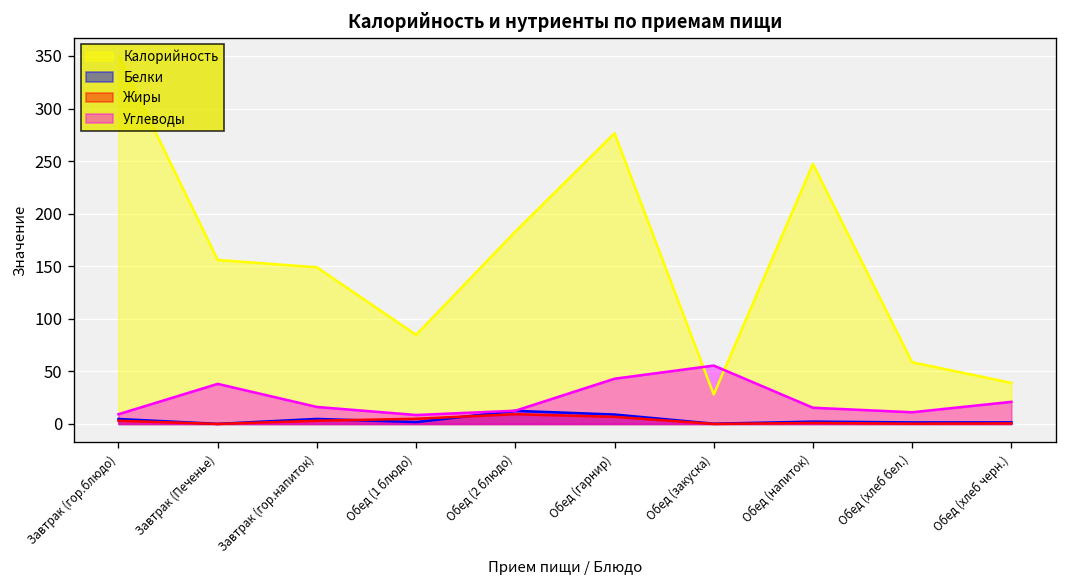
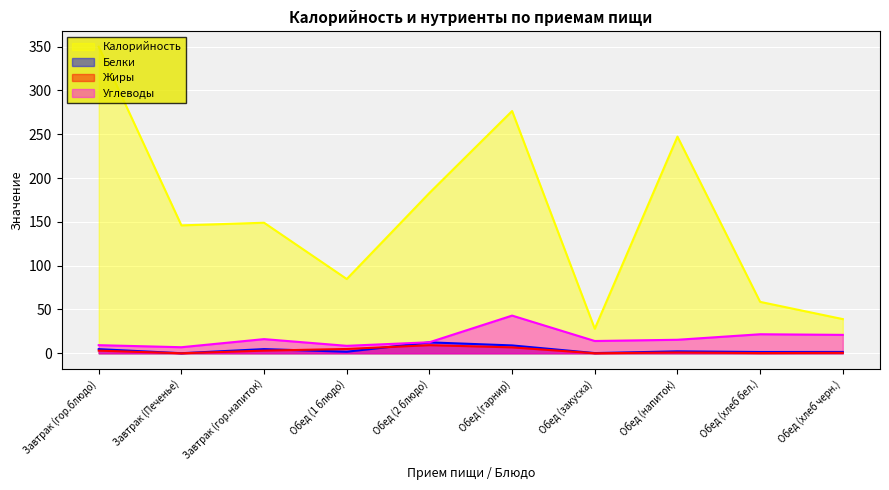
Калорийность, Завтрак (Печенье): 160 -> 150
Углеводы, Завтрак (Печенье): 40 -> 10
Углеводы, Обед (закуска): 60 -> 10
Углеводы, Обед (хлеб бел.): 10 -> 20
